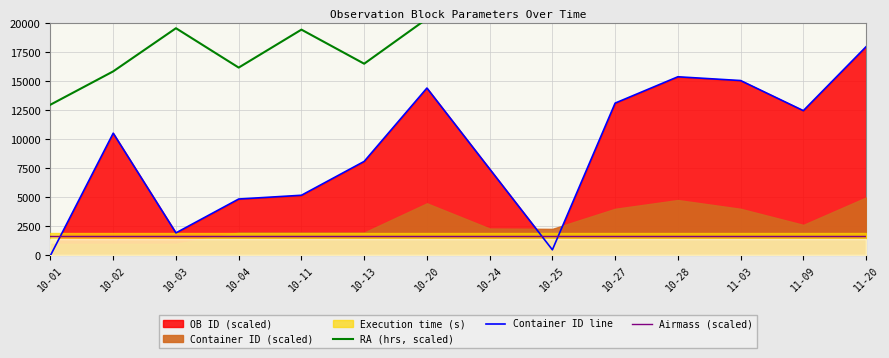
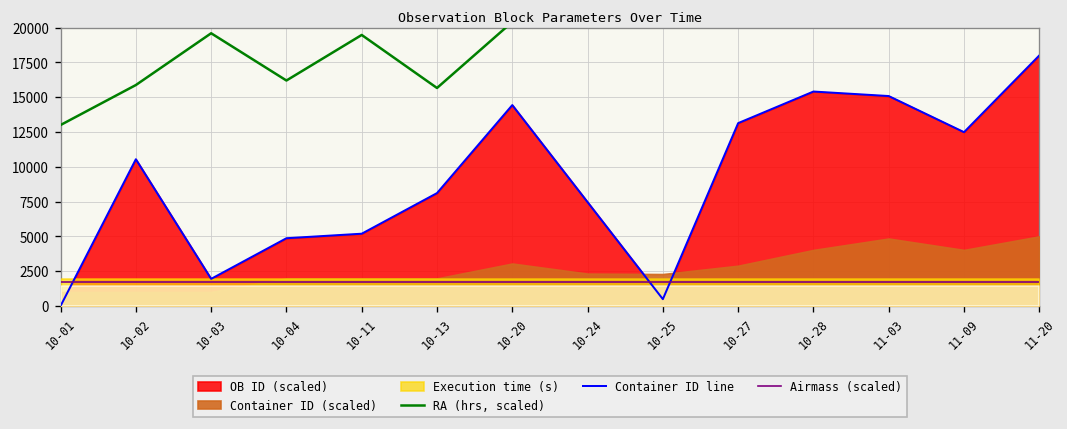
RA (hrs, scaled), 10-13: 16500 -> 15700
Container ID (scaled), 10-20: 4500 -> 3000
Container ID (scaled), 10-27: 4000 -> 2900
Container ID (scaled), 10-28: 4800 -> 4000
Container ID (scaled), 11-03: 4000 -> 4800
Container ID (scaled), 11-09: 2600 -> 4000
